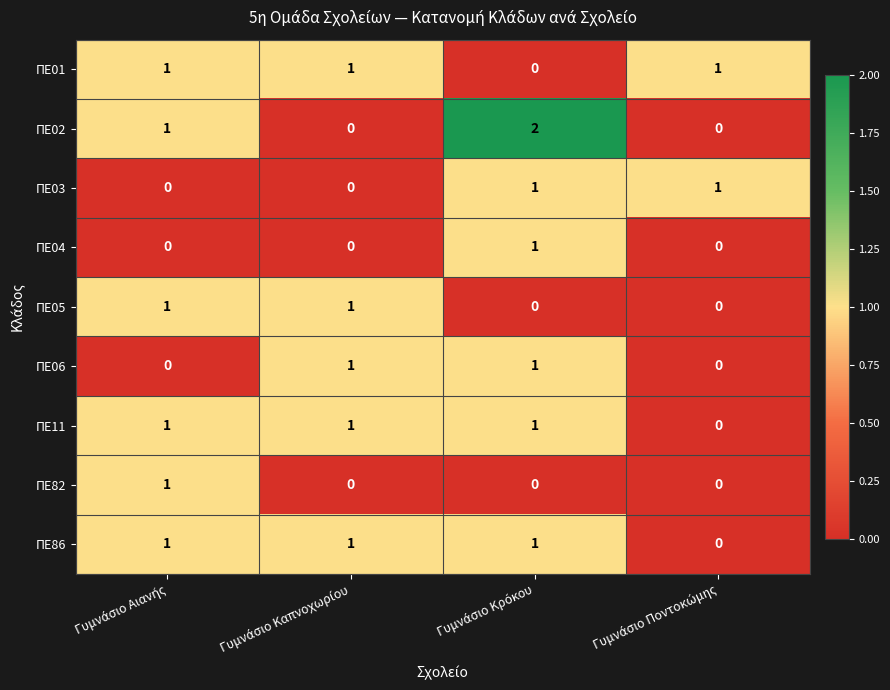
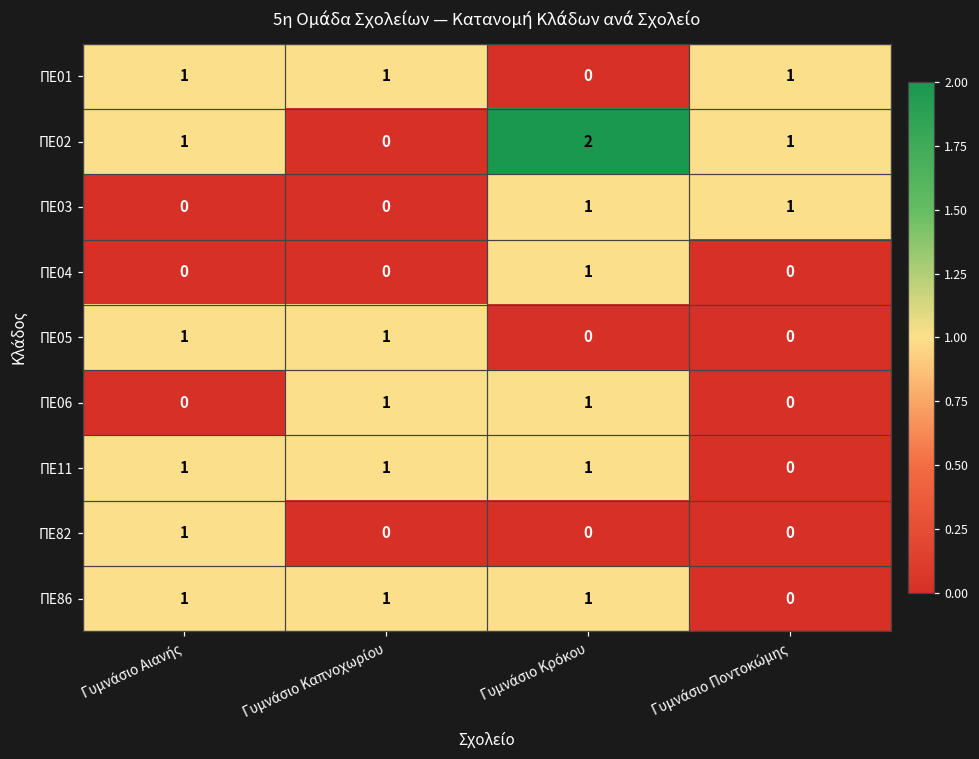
ΠΕ02, Γυμνάσιο Ποντοκώμης: 0 -> 1
